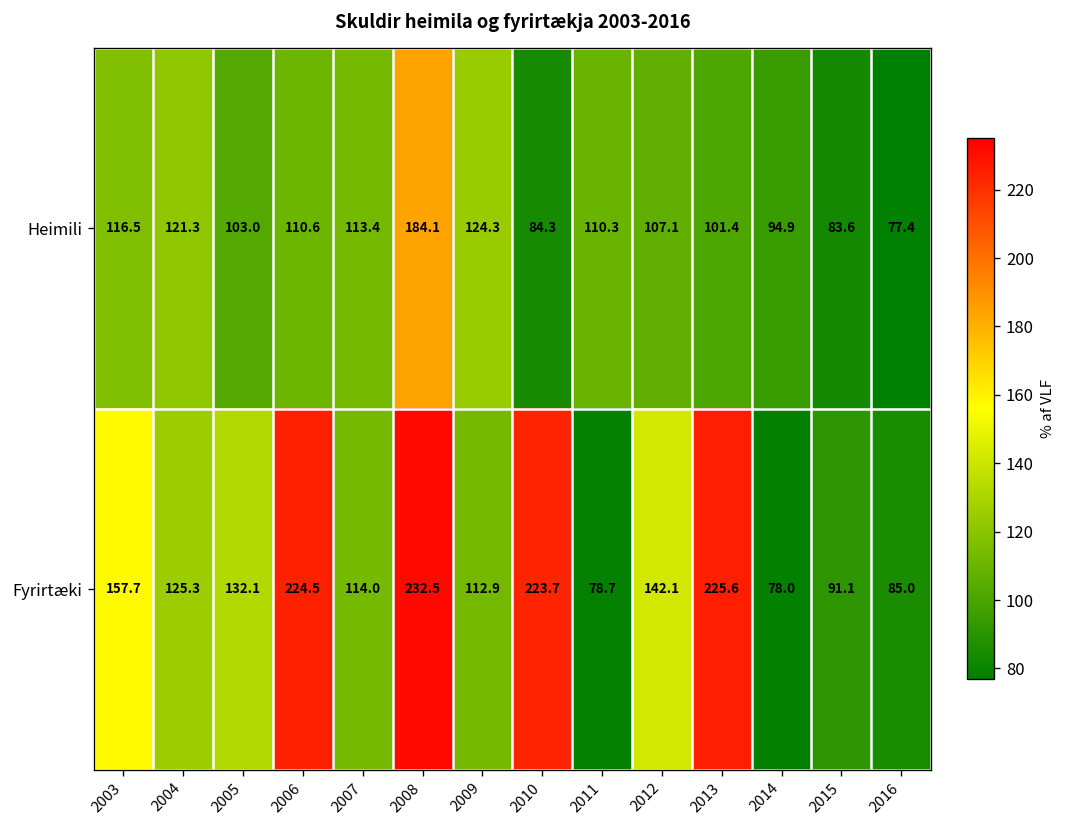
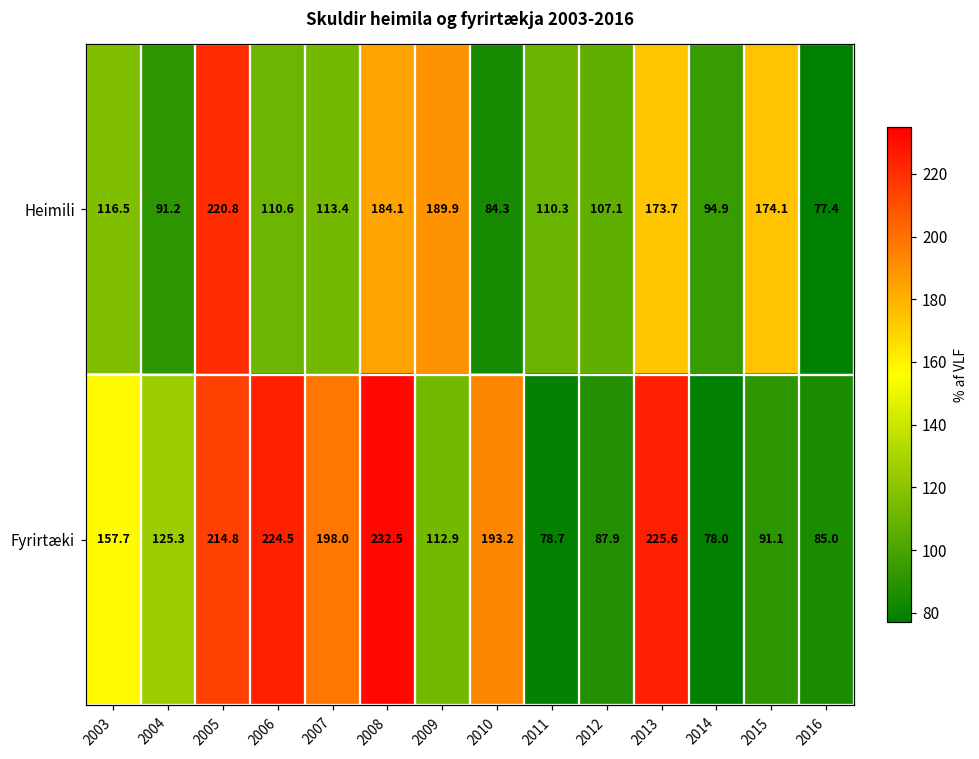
Heimili, 2004: 121.3 -> 91.2
Heimili, 2005: 103.0 -> 220.8
Heimili, 2009: 124.3 -> 189.9
Heimili, 2013: 101.4 -> 173.7
Heimili, 2015: 83.6 -> 174.1
Fyrirtæki, 2005: 132.1 -> 214.8
Fyrirtæki, 2007: 114.0 -> 198.0
Fyrirtæki, 2010: 223.7 -> 193.2
Fyrirtæki, 2012: 142.1 -> 87.9
